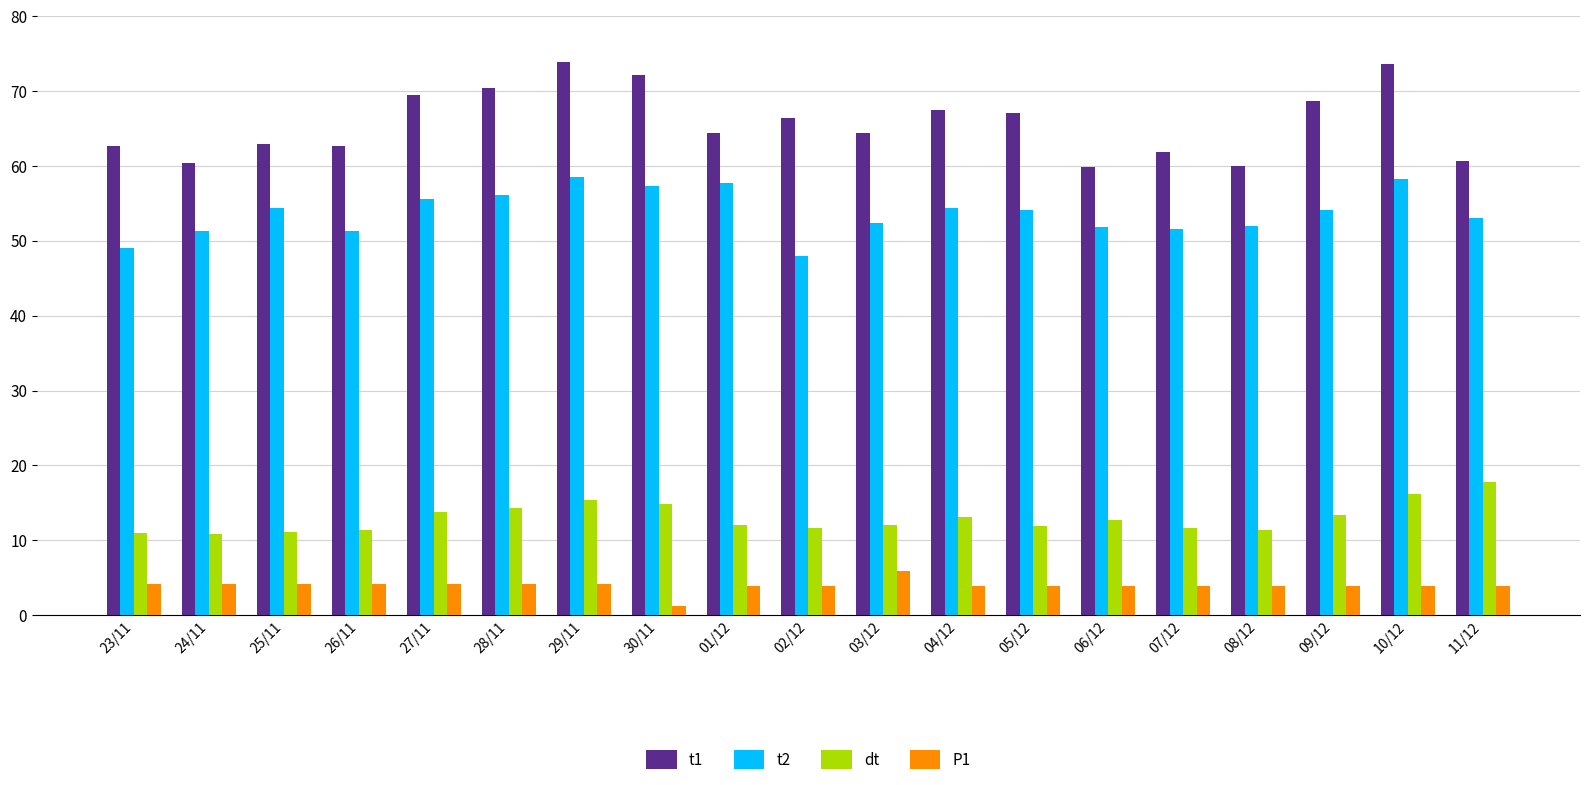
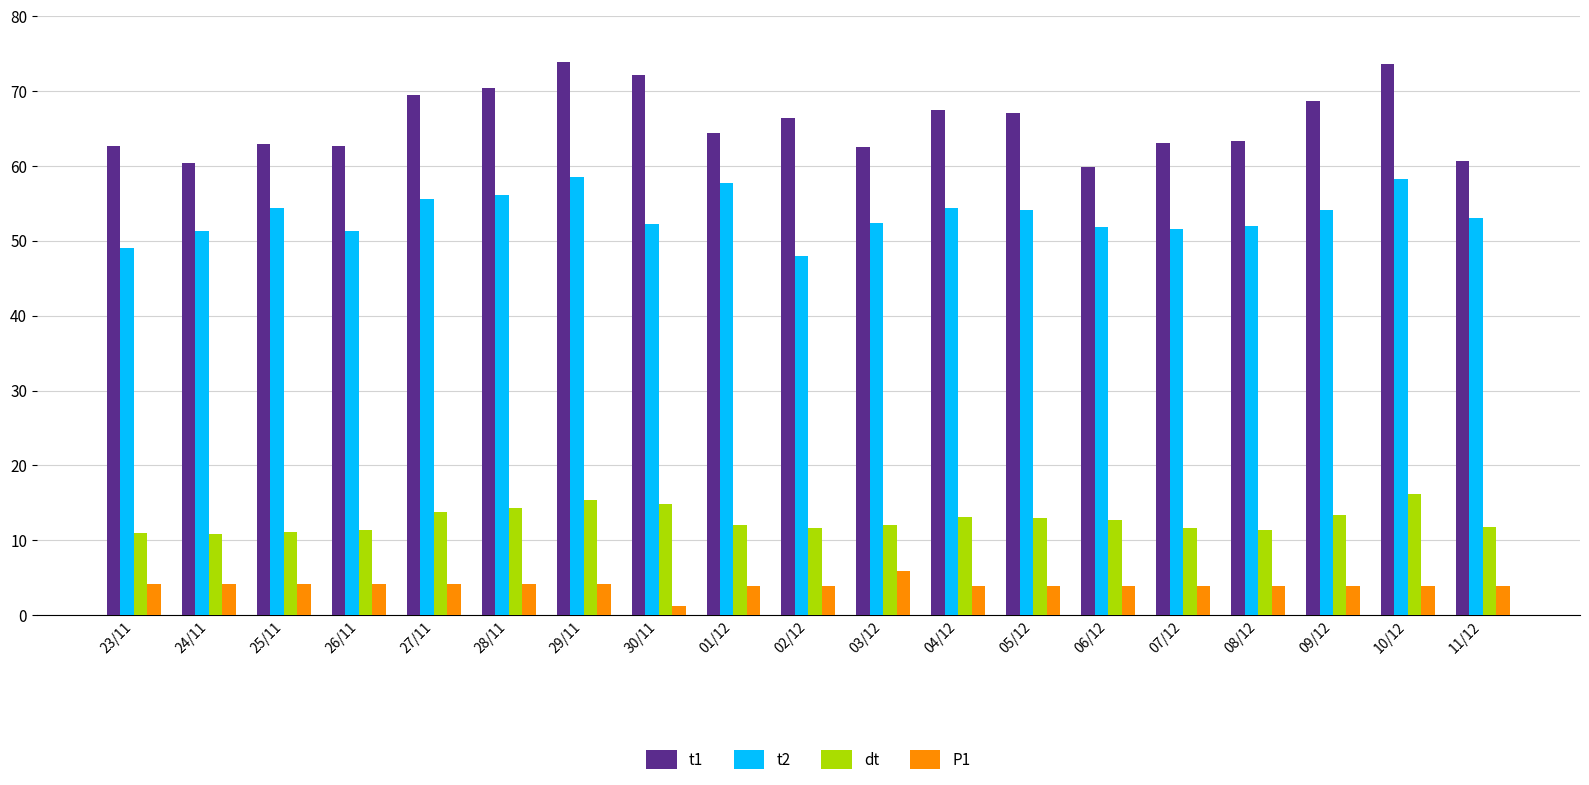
t2, 30/11: 57 -> 52
t1, 03/12: 64 -> 63
dt, 05/12: 12 -> 13
t1, 07/12: 62 -> 63
t1, 08/12: 60 -> 63
dt, 11/12: 18 -> 12
